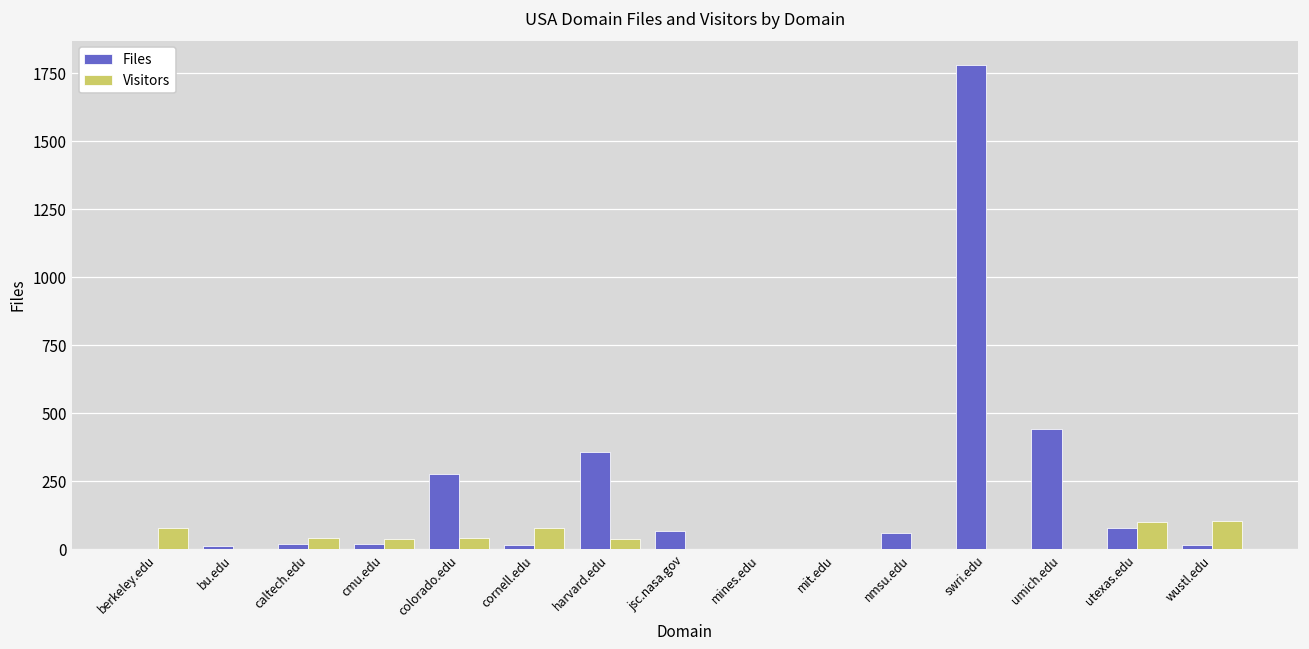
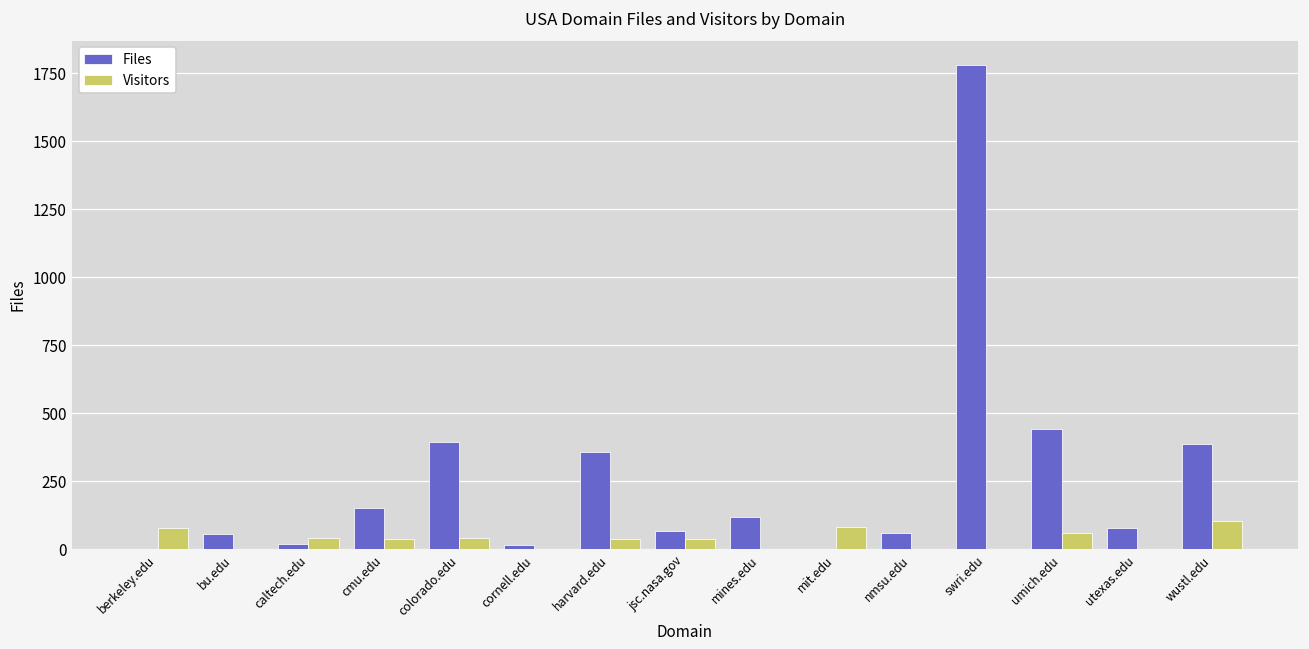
Files, bu.edu: 10 -> 60
Files, cmu.edu: 20 -> 150
Files, colorado.edu: 280 -> 400
Visitors, cornell.edu: 80 -> 0
Visitors, jsc.nasa.gov: 0 -> 40
Files, mines.edu: 0 -> 120
Visitors, mit.edu: 0 -> 80
Visitors, umich.edu: 0 -> 60
Visitors, utexas.edu: 100 -> 0
Files, wustl.edu: 20 -> 390
